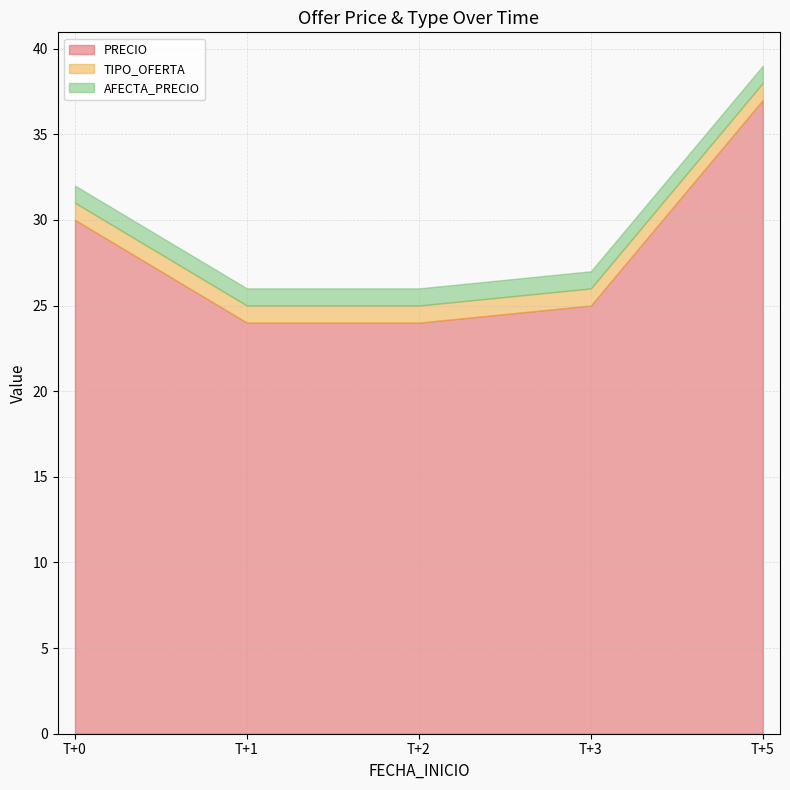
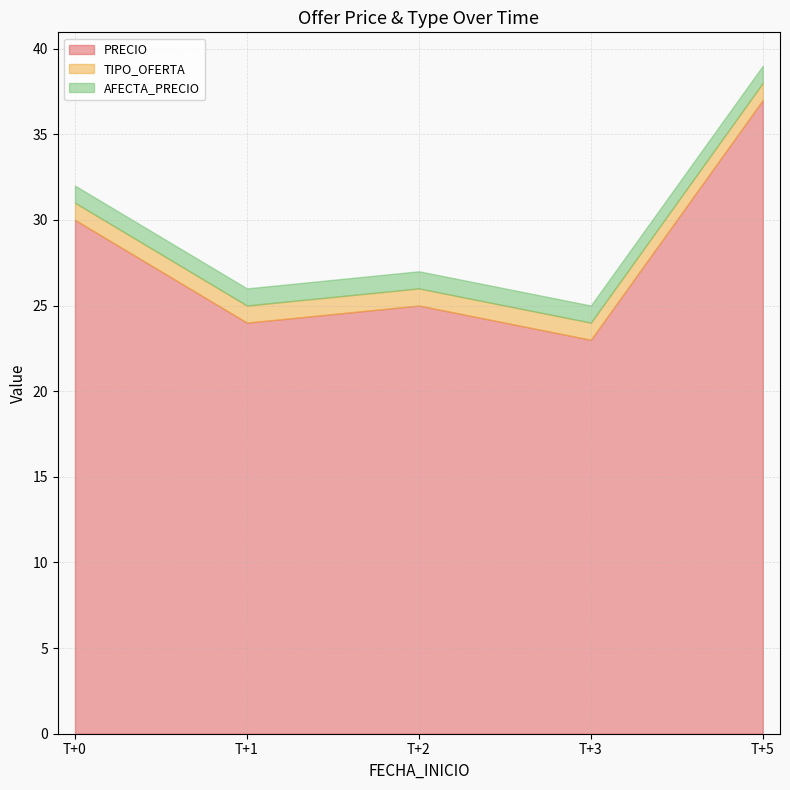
PRECIO, T+2: 24 -> 25
PRECIO, T+3: 25 -> 23
